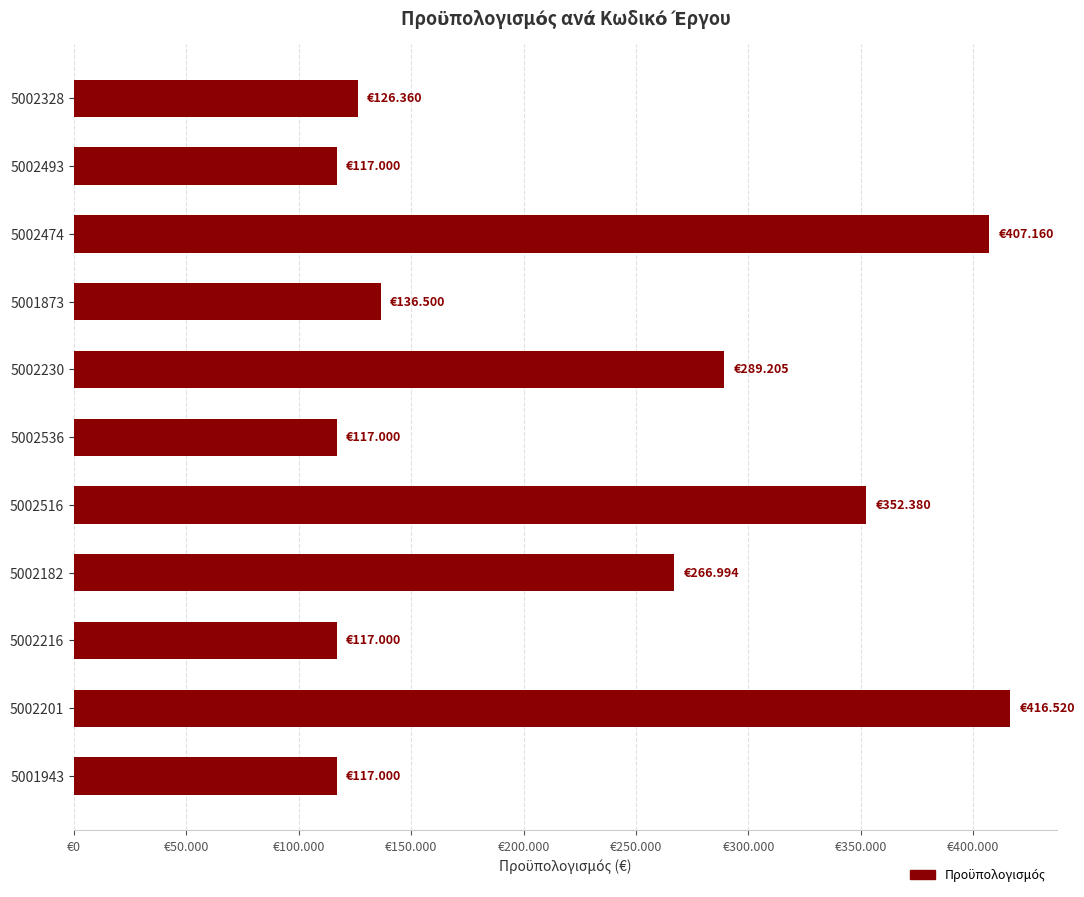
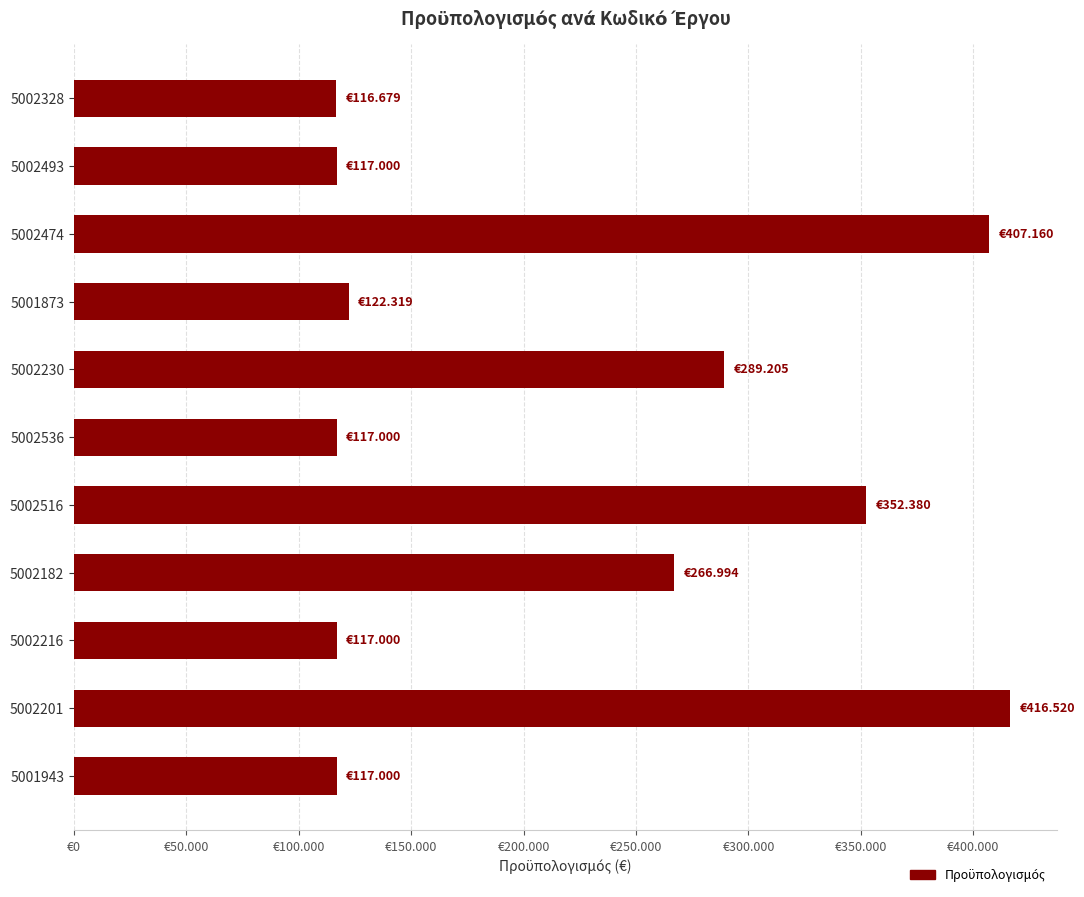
5002328: €126.360 -> €116.679
5001873: €136.500 -> €122.319
